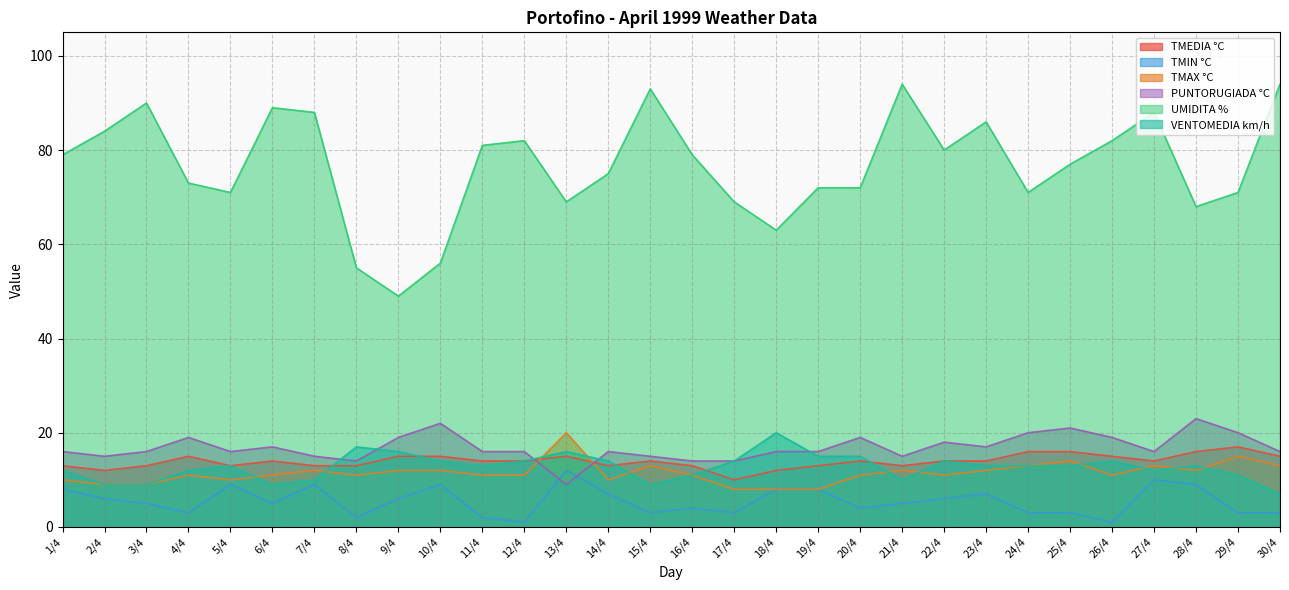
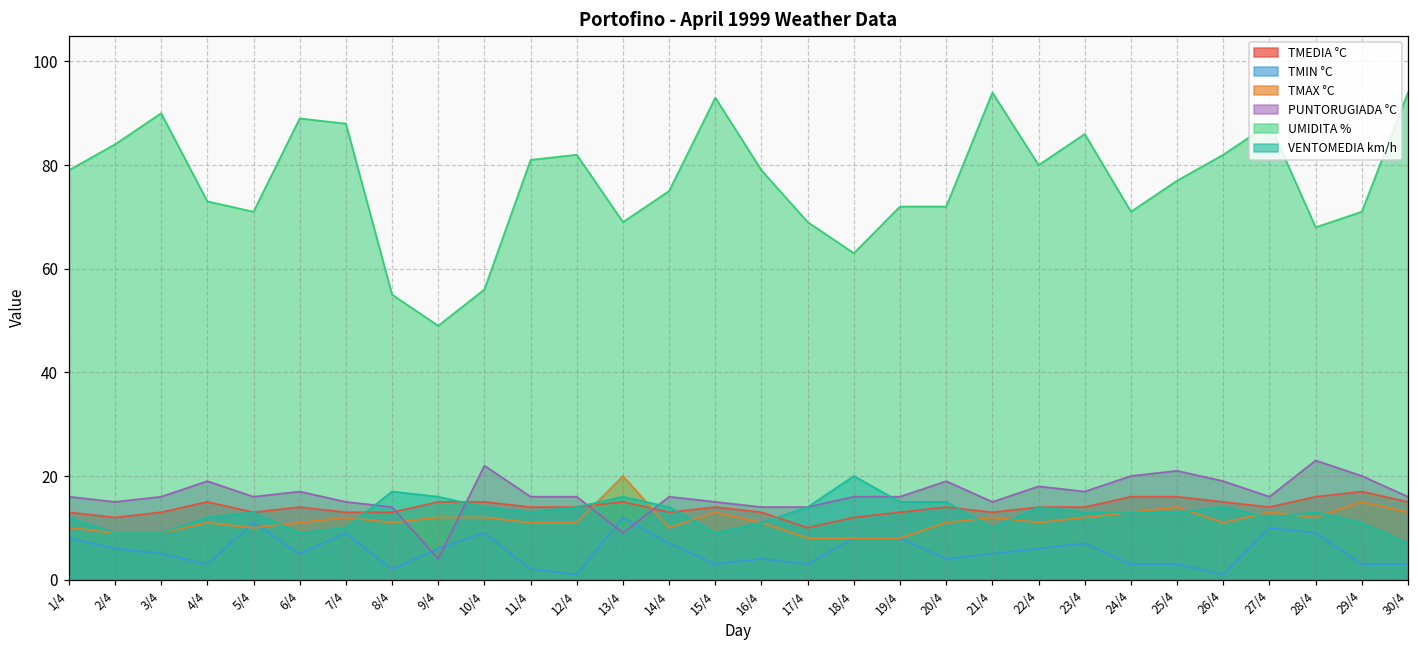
TMIN °C, 5/4: 9 -> 11
PUNTORUGIADA °C, 9/4: 19 -> 4
